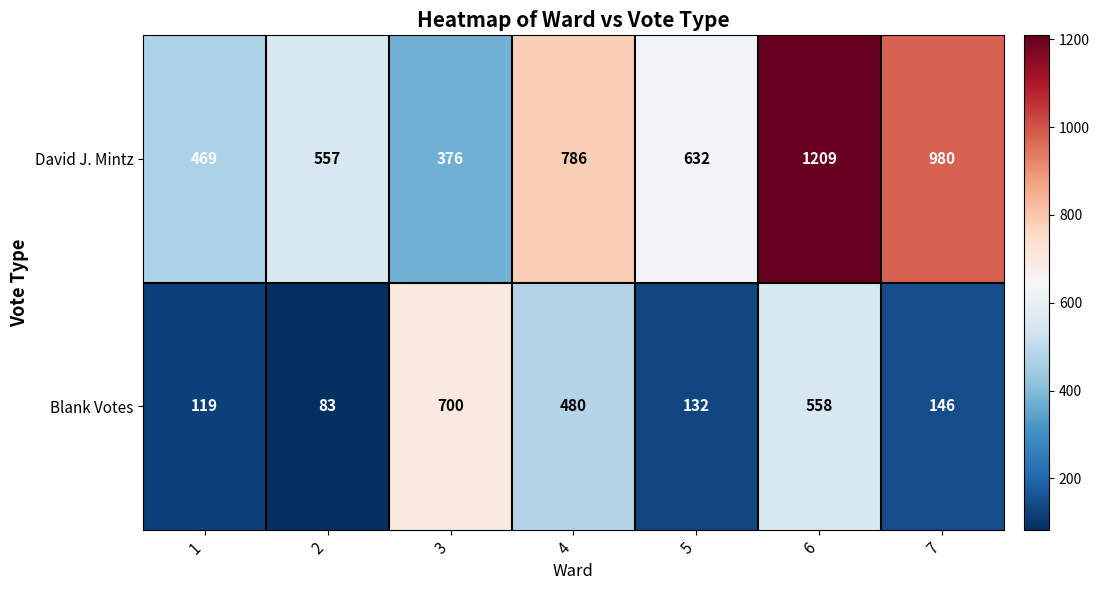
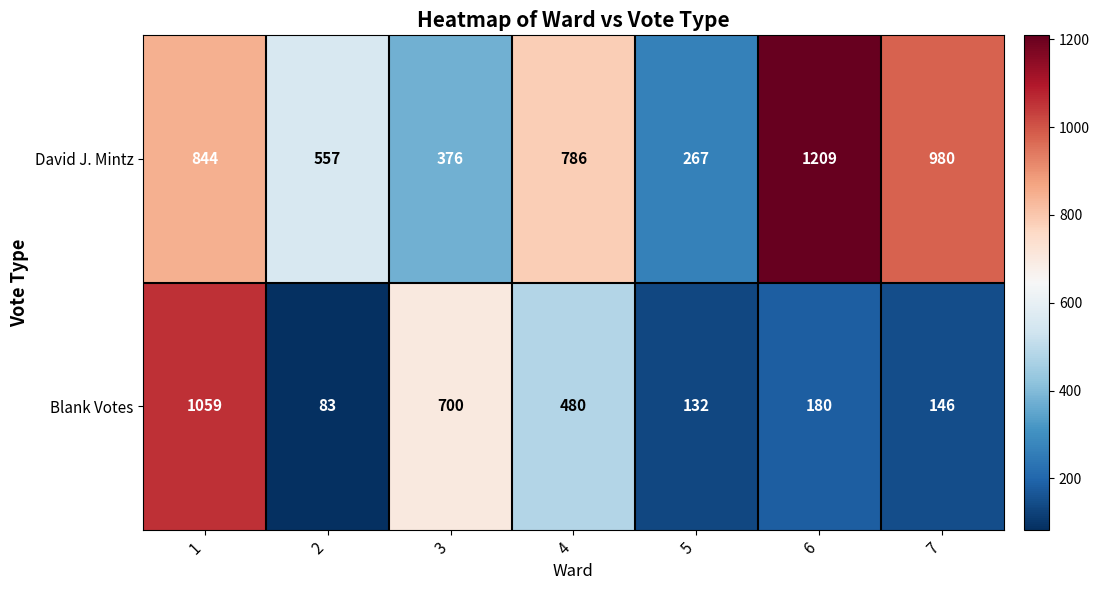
David J. Mintz, 1: 469 -> 844
David J. Mintz, 5: 632 -> 267
Blank Votes, 1: 119 -> 1059
Blank Votes, 6: 558 -> 180
